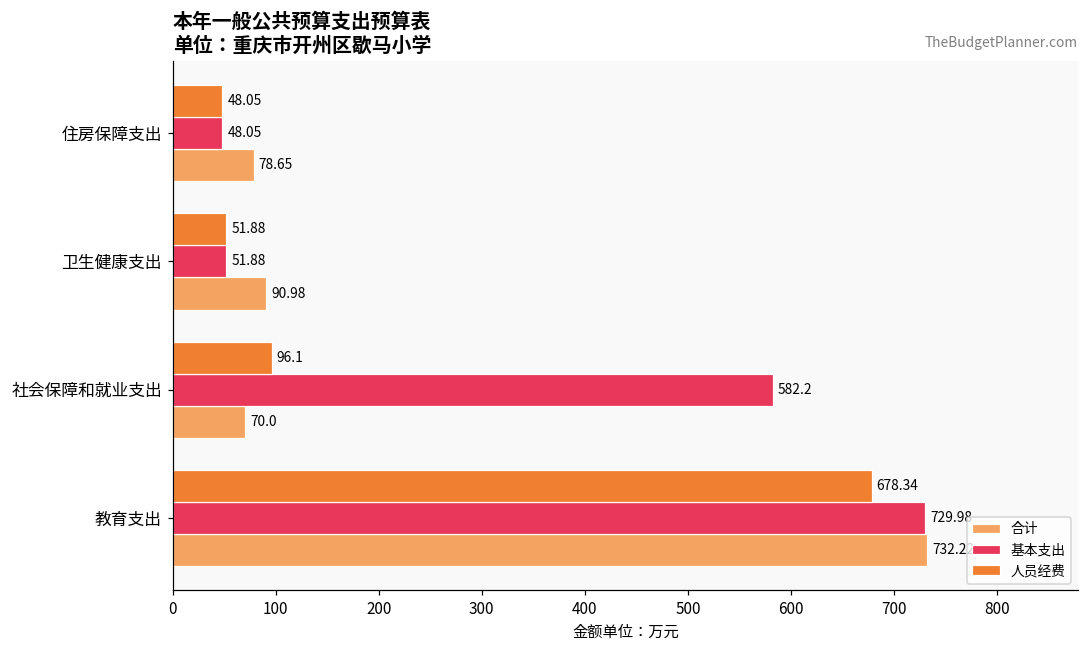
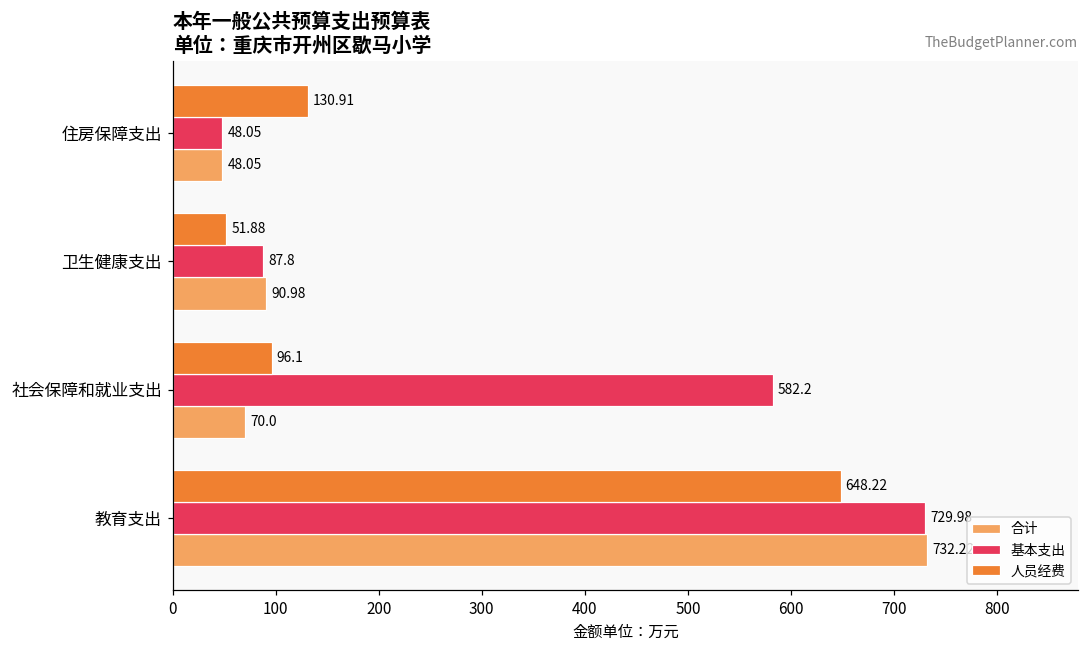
人员经费, 住房保障支出: 48.05 -> 130.91
合计, 住房保障支出: 78.65 -> 48.05
基本支出, 卫生健康支出: 51.88 -> 87.8
人员经费, 教育支出: 678.34 -> 648.22
